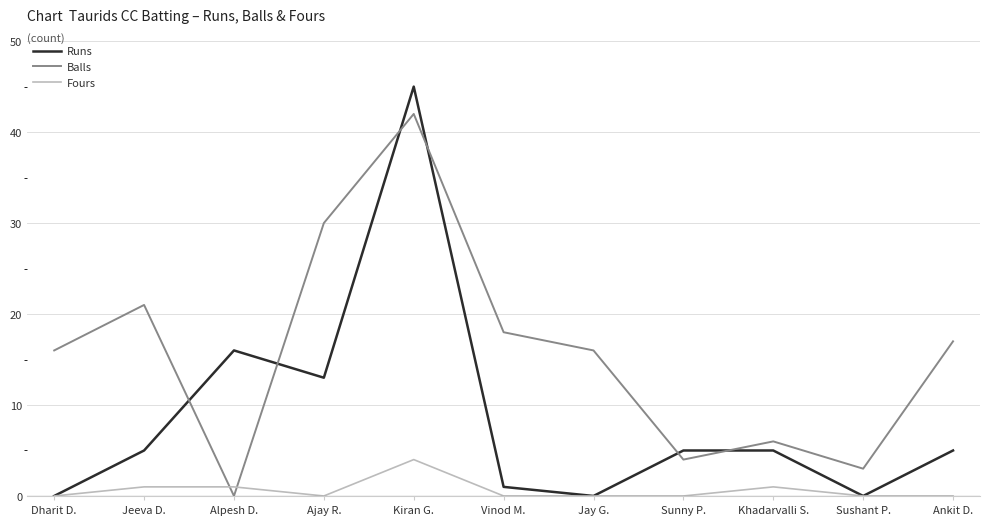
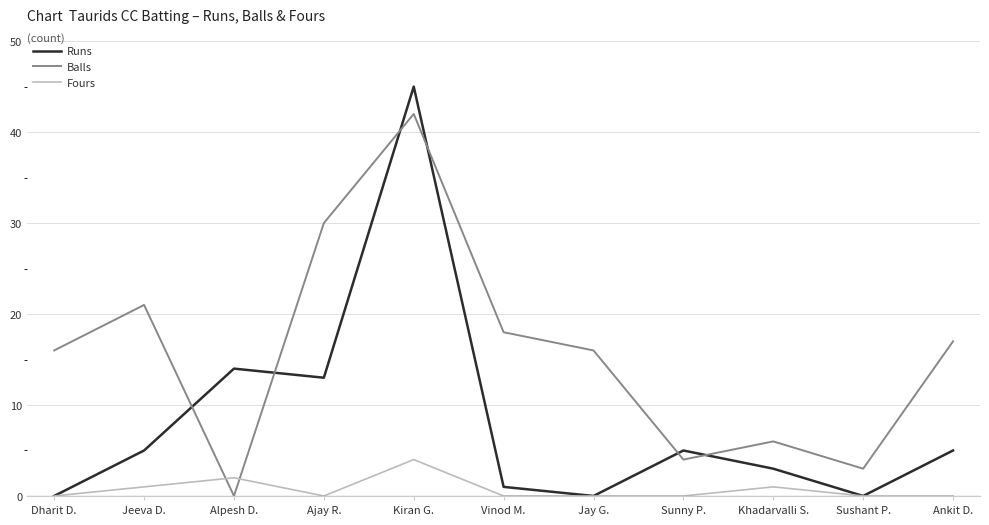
Runs, Alpesh D.: 16 -> 14
Fours, Alpesh D.: 1 -> 2
Runs, Khadarvalli S.: 5 -> 3
